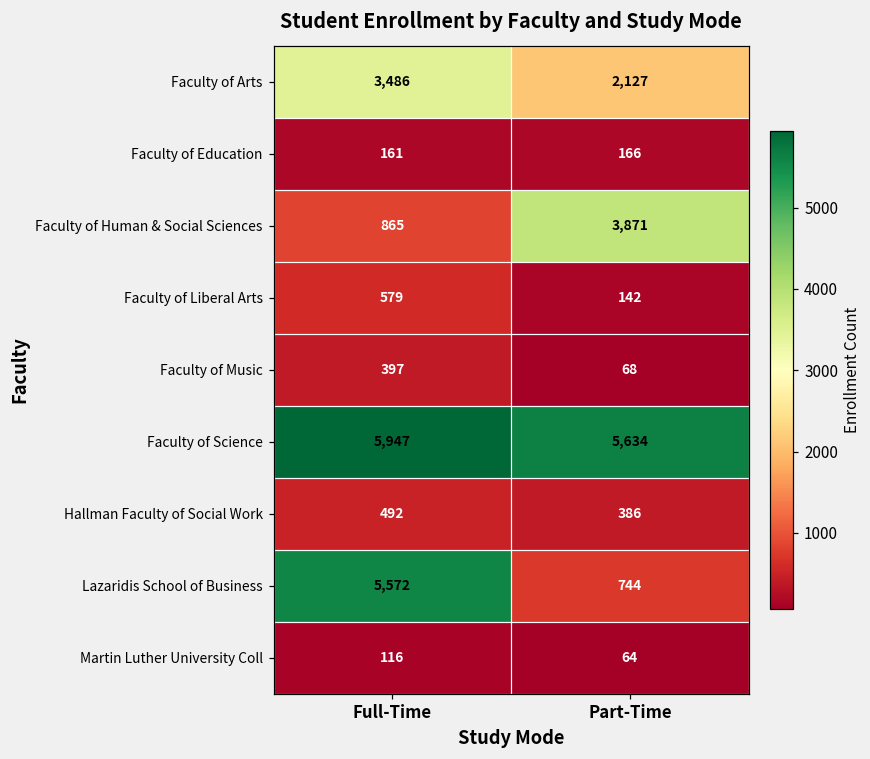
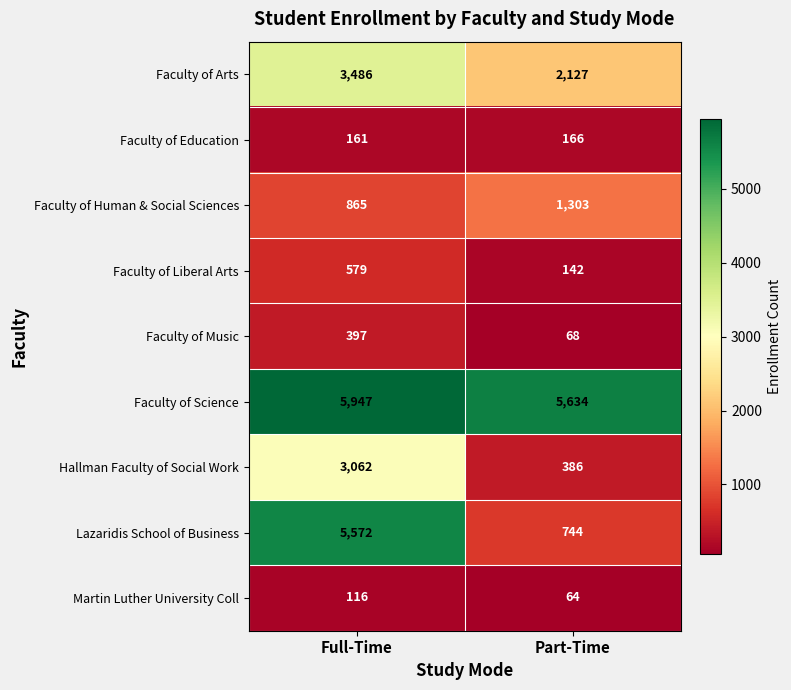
Faculty of Human & Social Sciences, Part-Time: 3,871 -> 1,303
Hallman Faculty of Social Work, Full-Time: 492 -> 3,062
